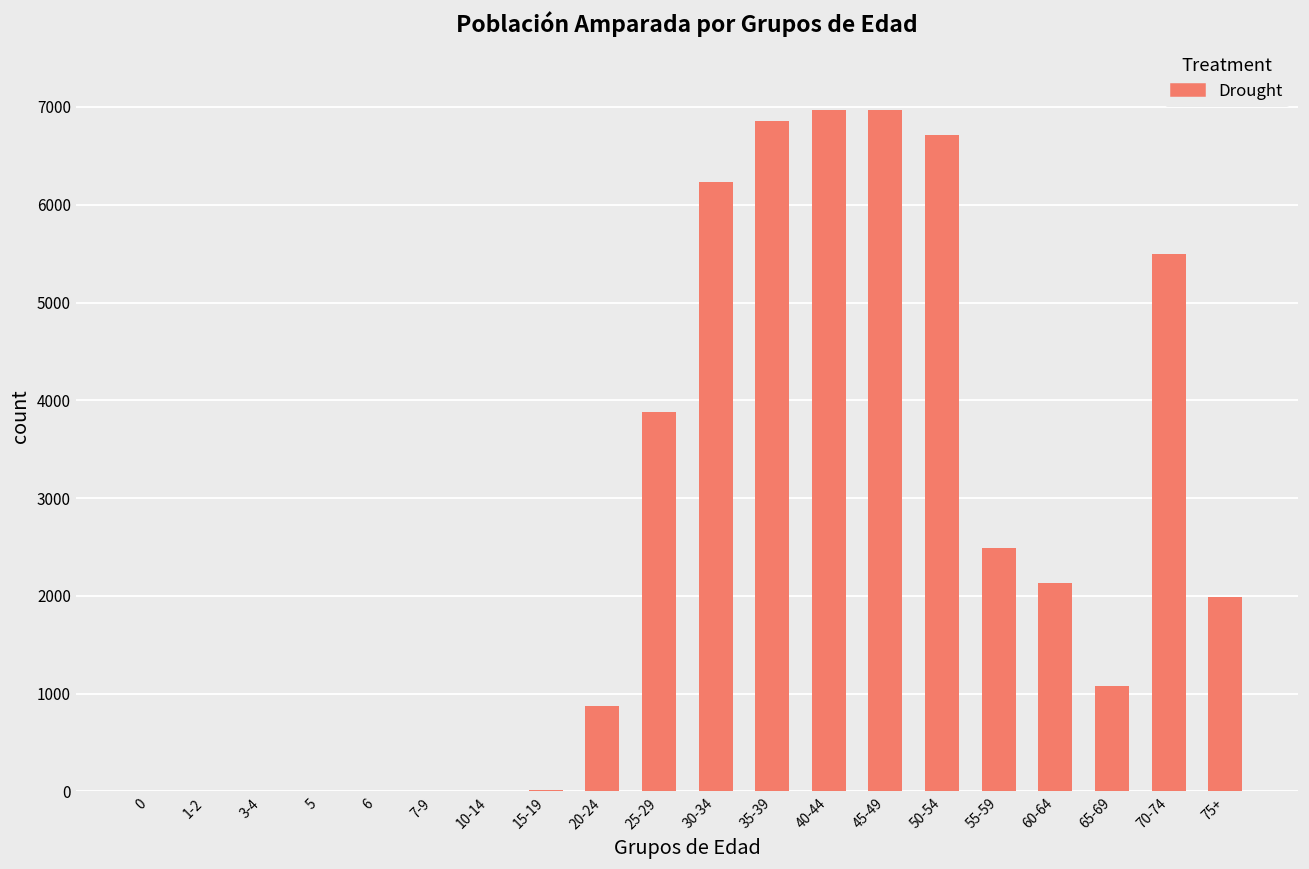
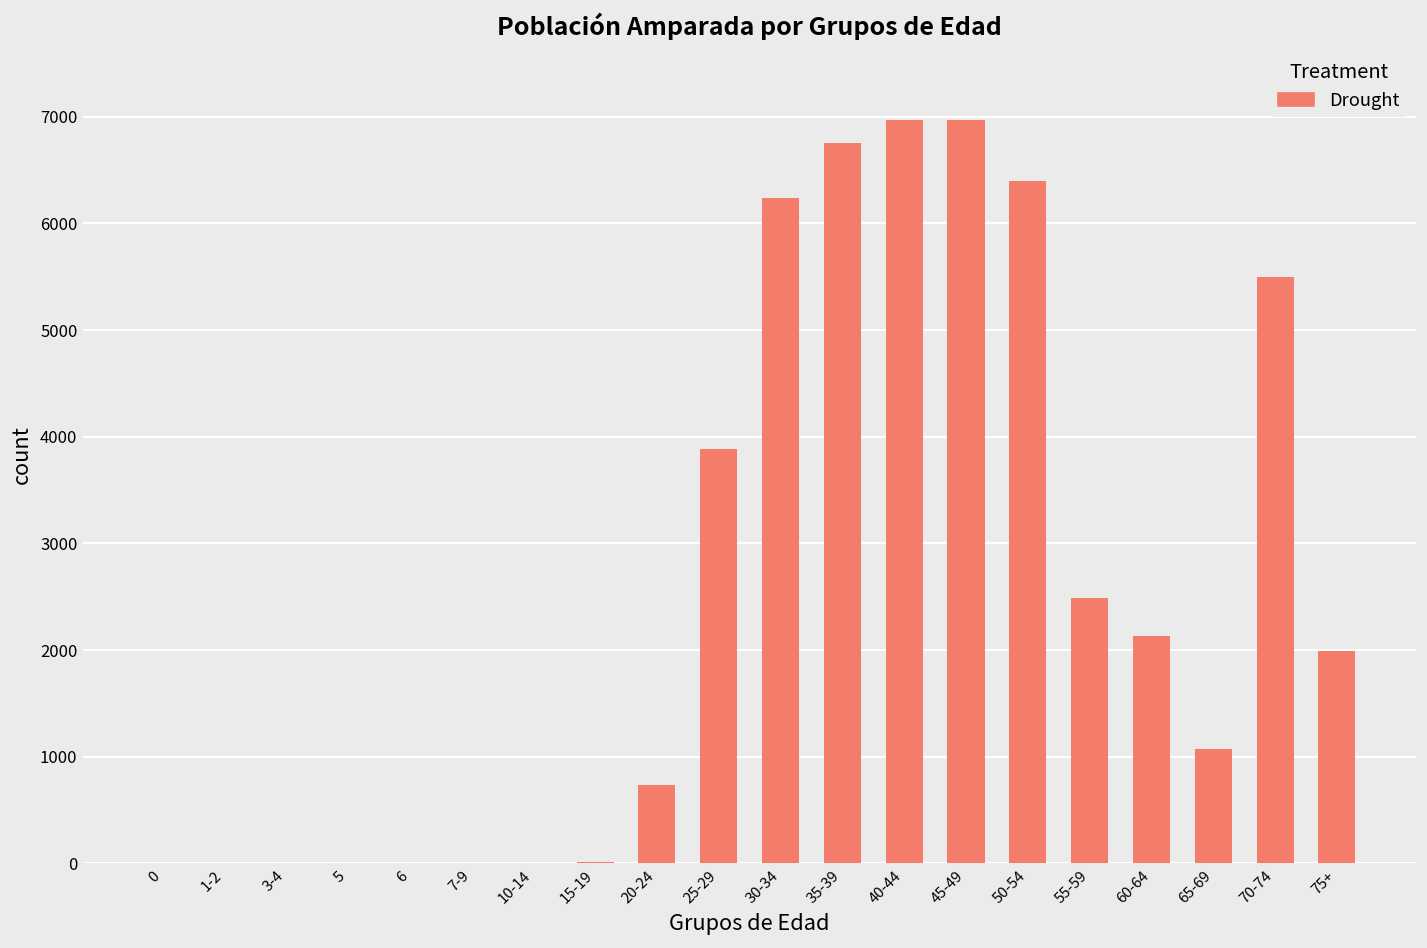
20-24: 900 -> 700
35-39: 6900 -> 6800
50-54: 6700 -> 6400
